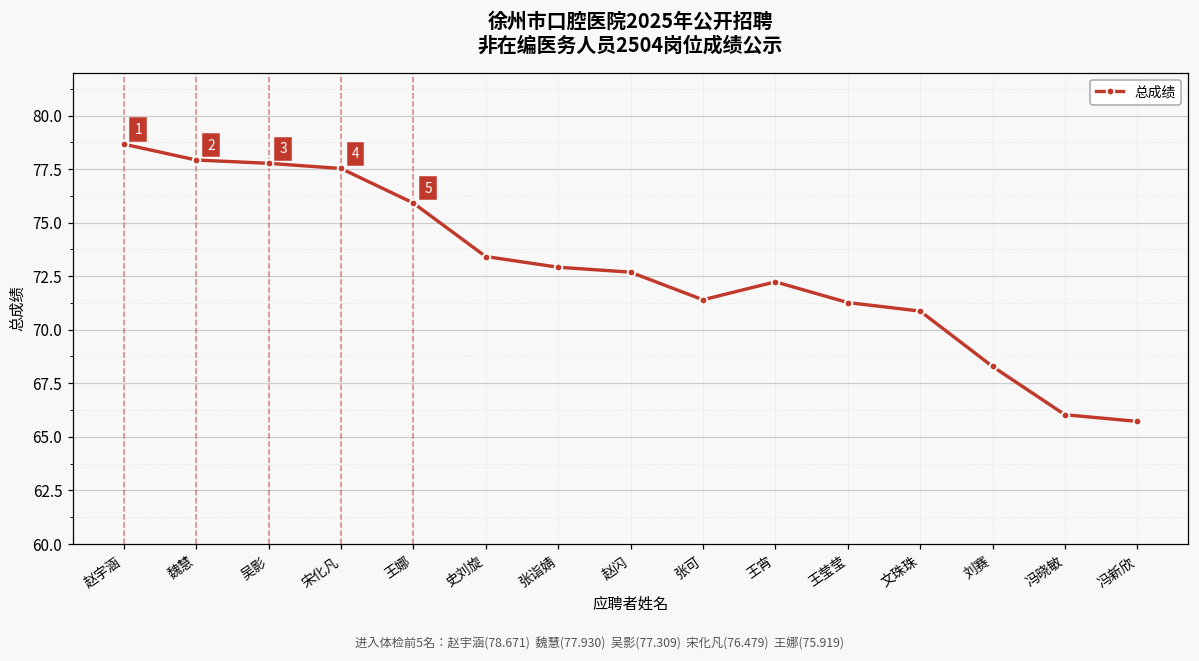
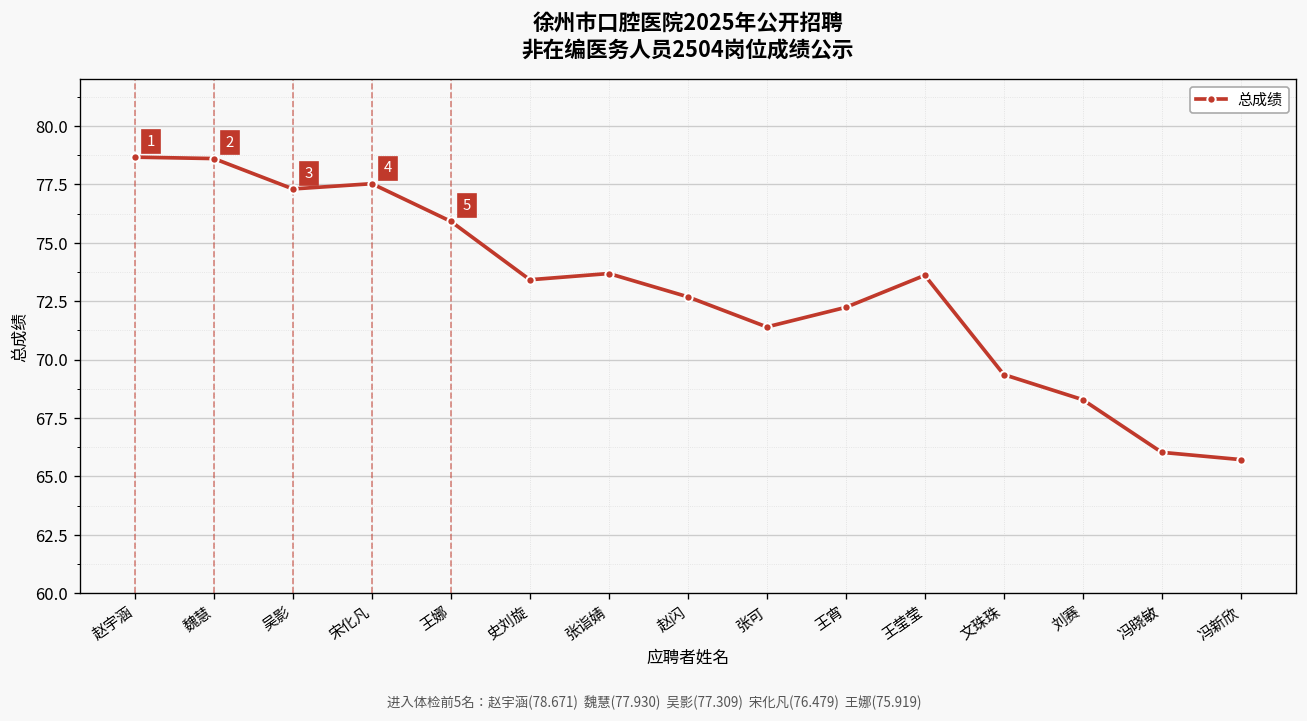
魏慧: 77.9 -> 78.6
吴影: 77.8 -> 77.3
张诣婧: 72.9 -> 73.7
王莹莹: 71.3 -> 73.6
文珠珠: 70.9 -> 69.4
